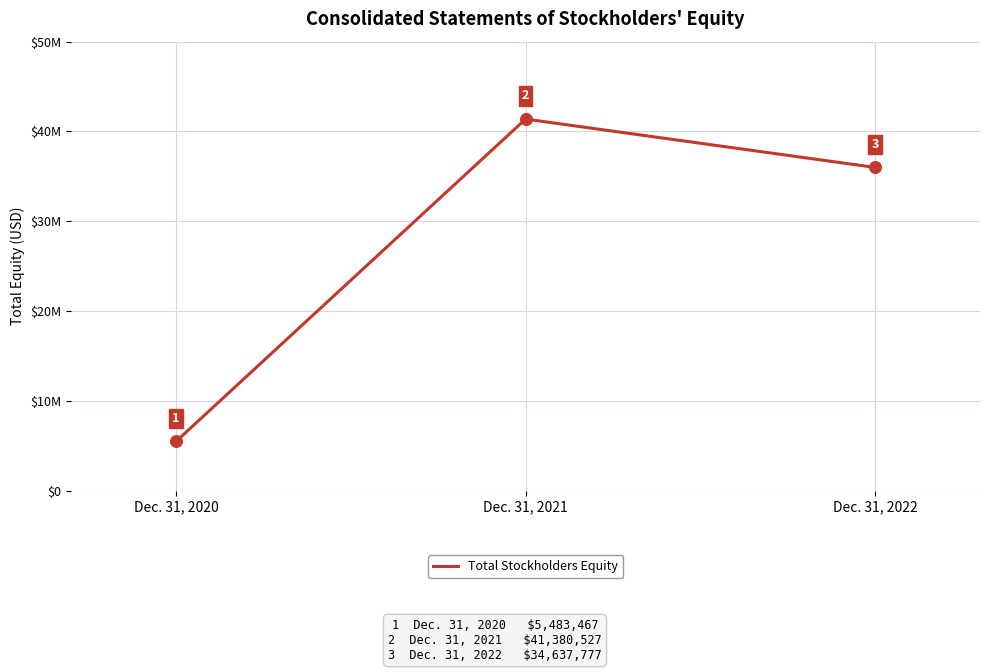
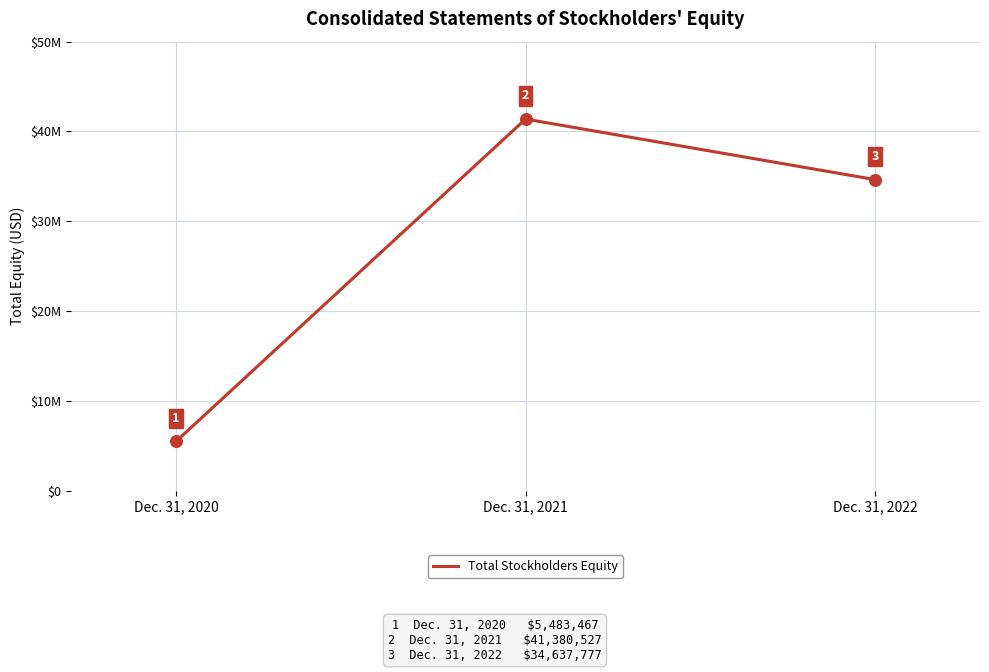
Dec. 31, 2022: $36000000 -> $35000000
